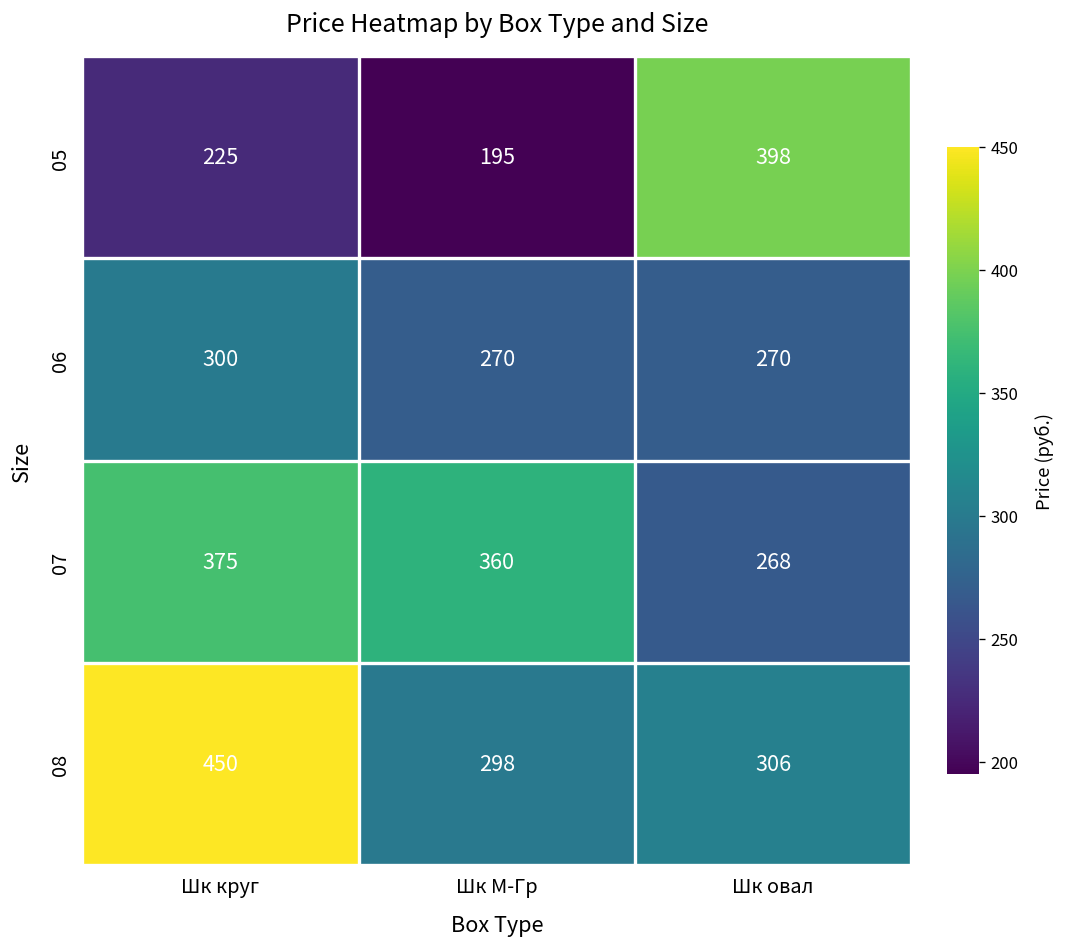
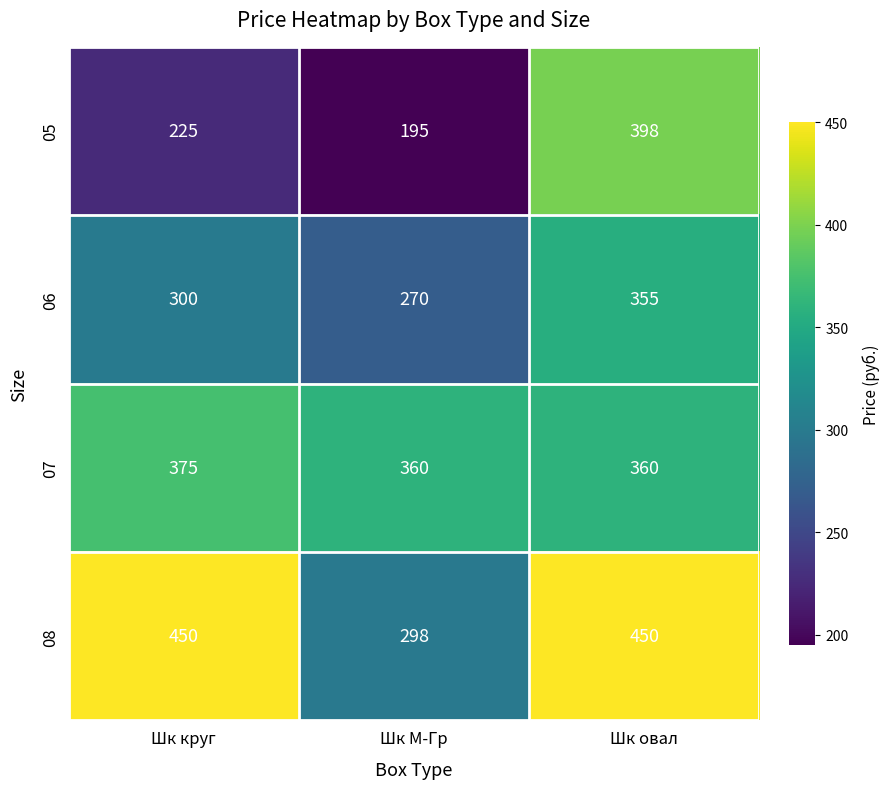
06, Шк овал: 270 -> 355
07, Шк овал: 268 -> 360
08, Шк овал: 306 -> 450
